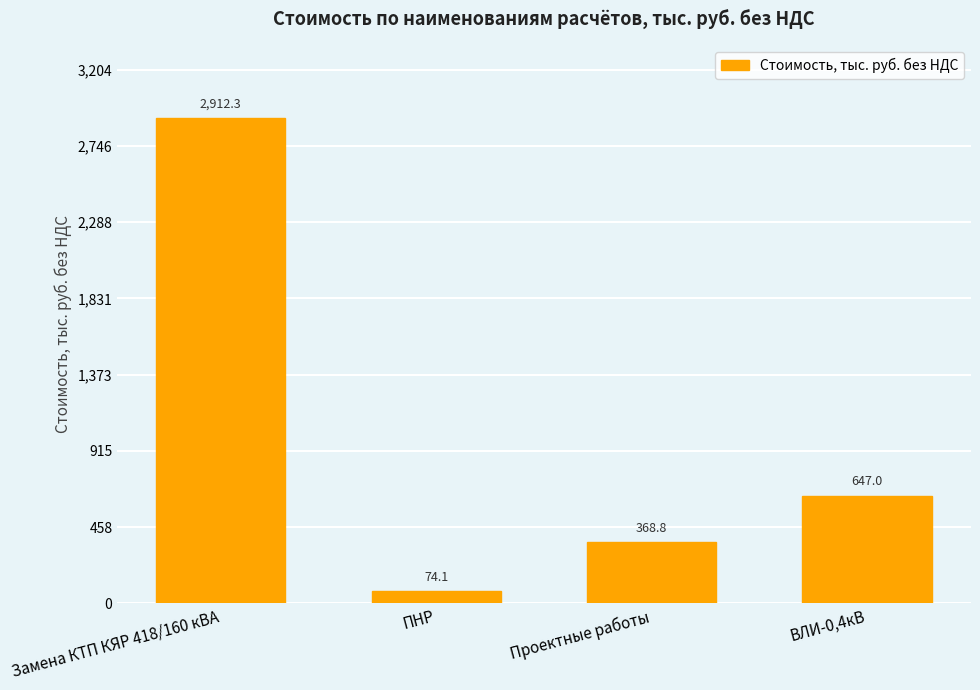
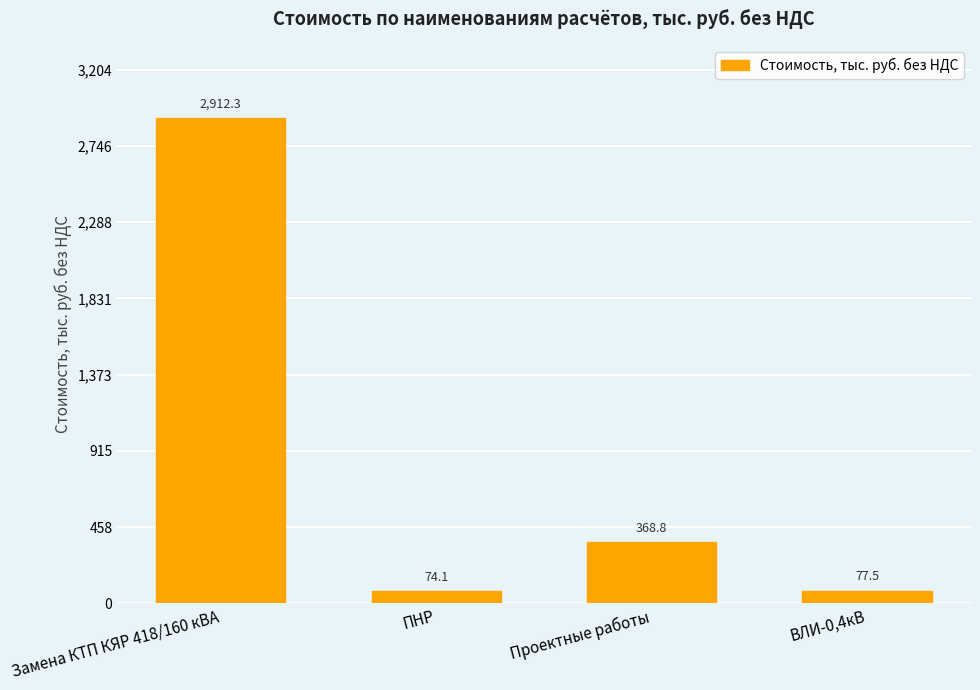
ВЛИ-0,4кВ: 647.0 -> 77.5
